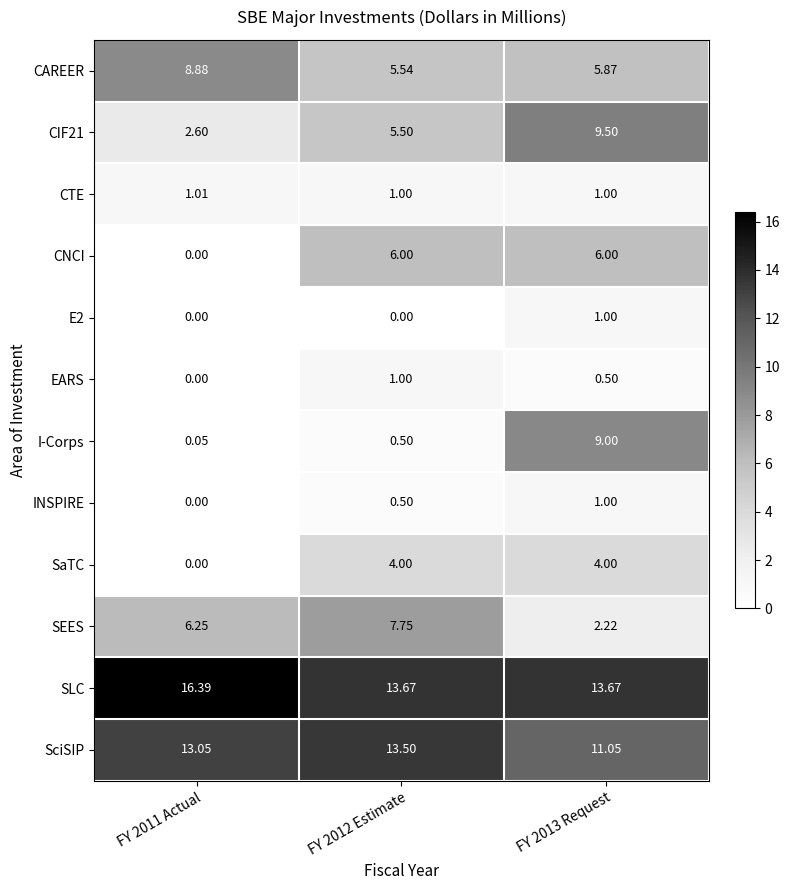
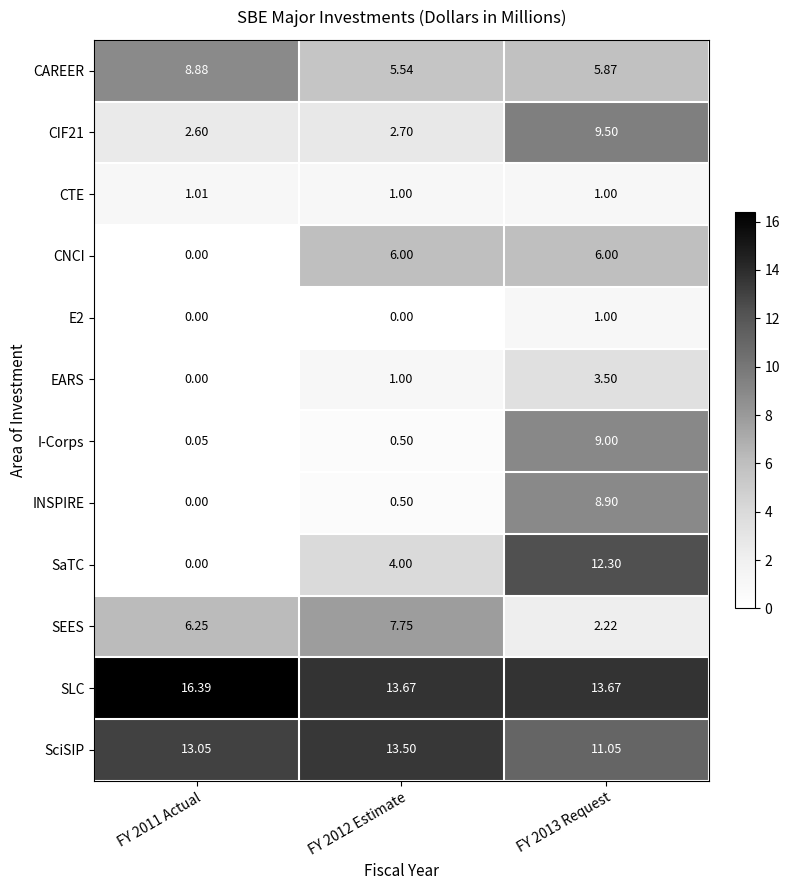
CIF21, FY 2012 Estimate: 5.50 -> 2.70
EARS, FY 2013 Request: 0.50 -> 3.50
INSPIRE, FY 2013 Request: 1.00 -> 8.90
SaTC, FY 2013 Request: 4.00 -> 12.30
